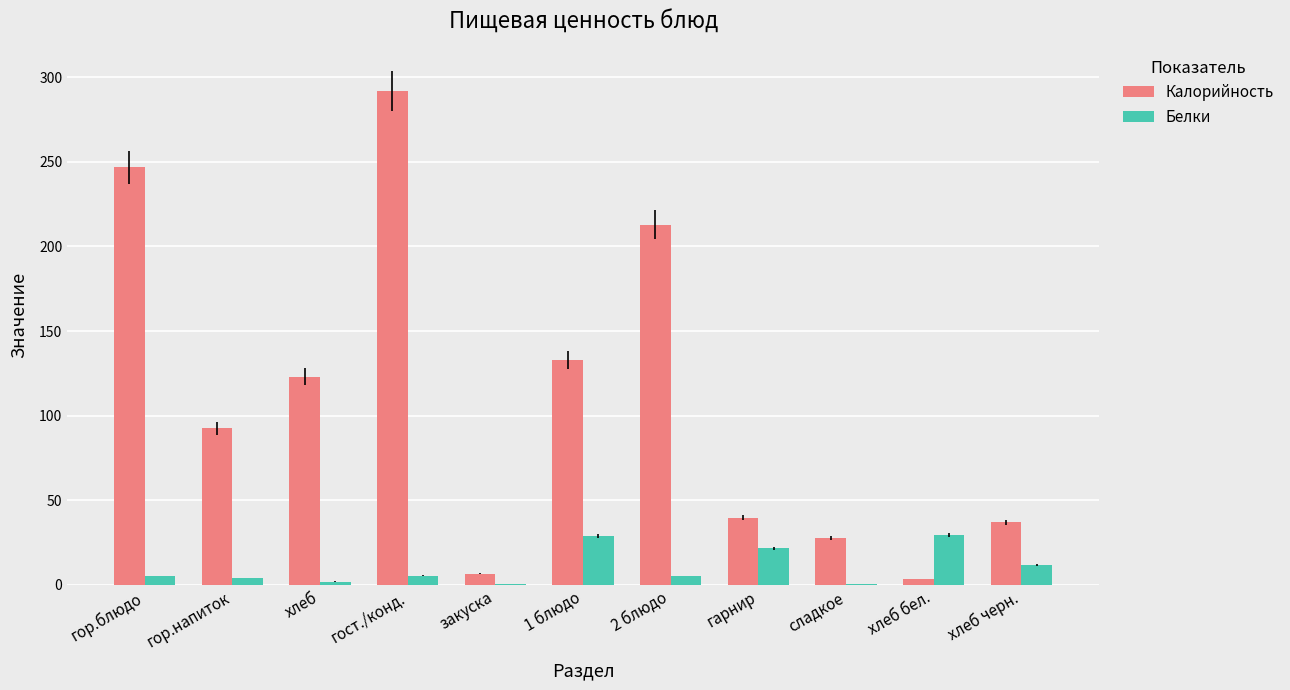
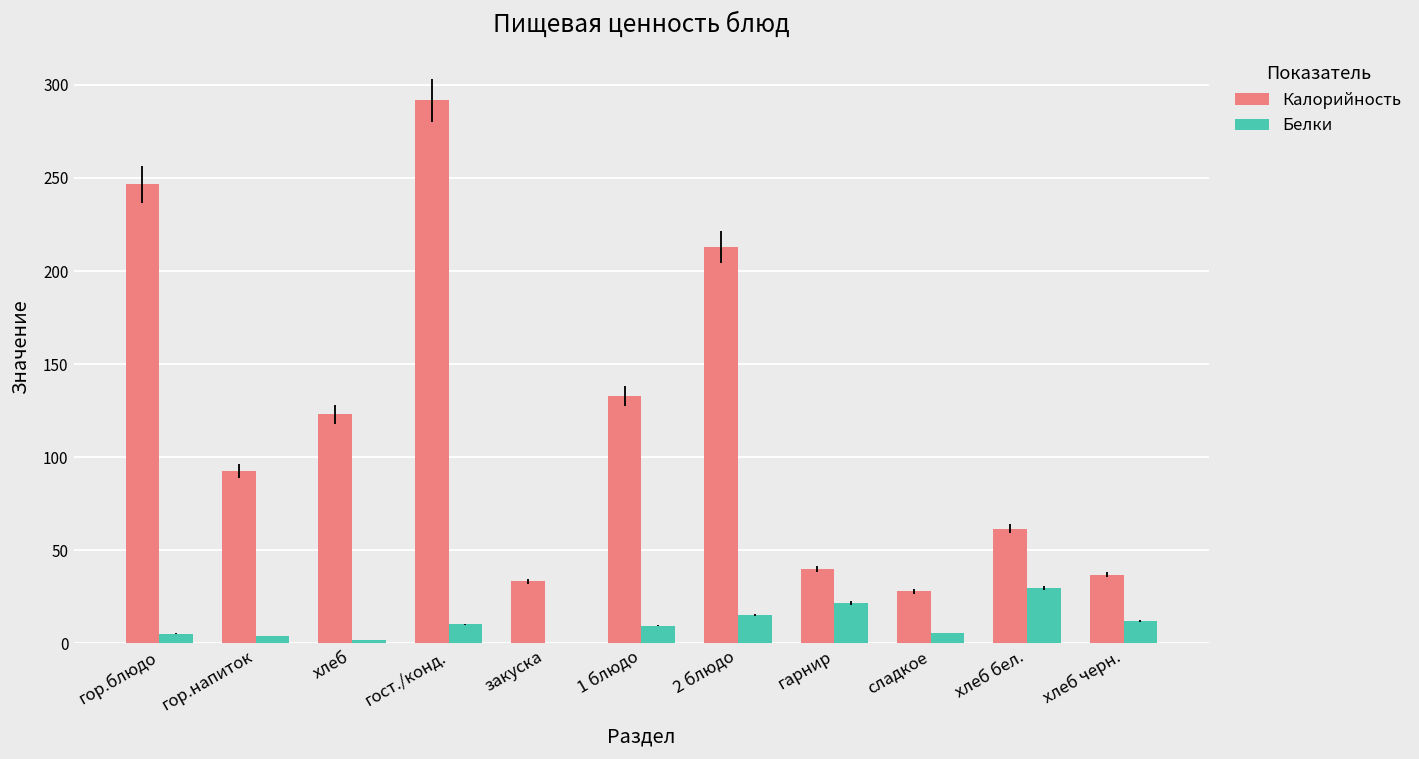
Белки, гост./конд.: 5 -> 10
Калорийность, закуска: 7 -> 33
Белки, 1 блюдо: 29 -> 10
Белки, 2 блюдо: 5 -> 15
Белки, сладкое: 0 -> 6
Калорийность, хлеб бел.: 3 -> 62
